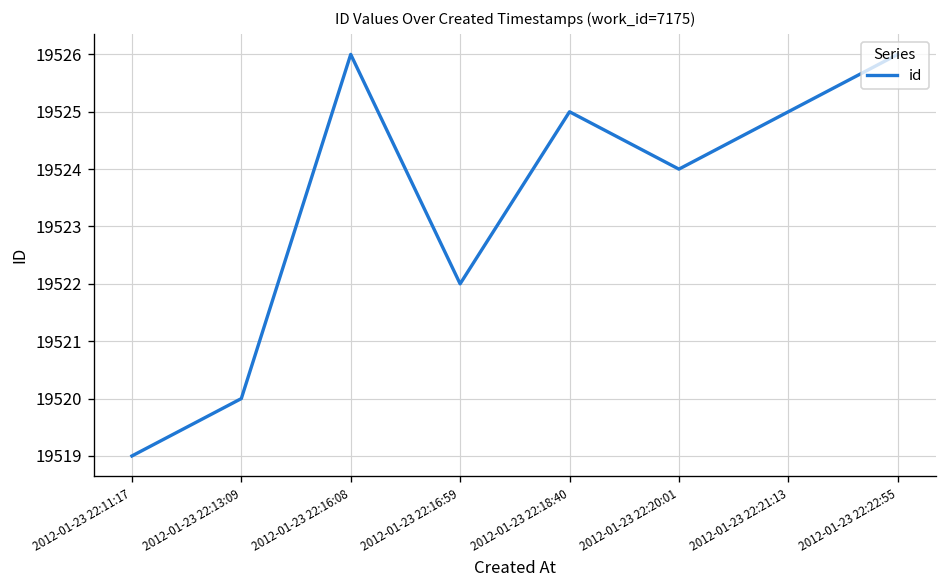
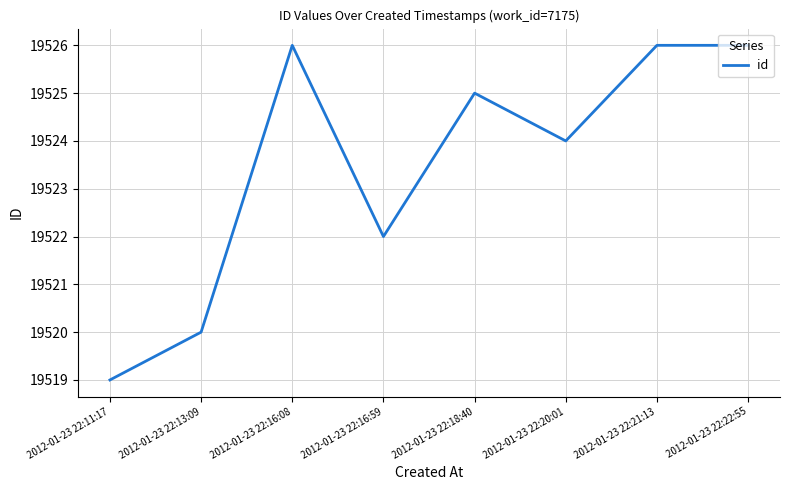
2012-01-23 22:21:13: 19525 -> 19526
